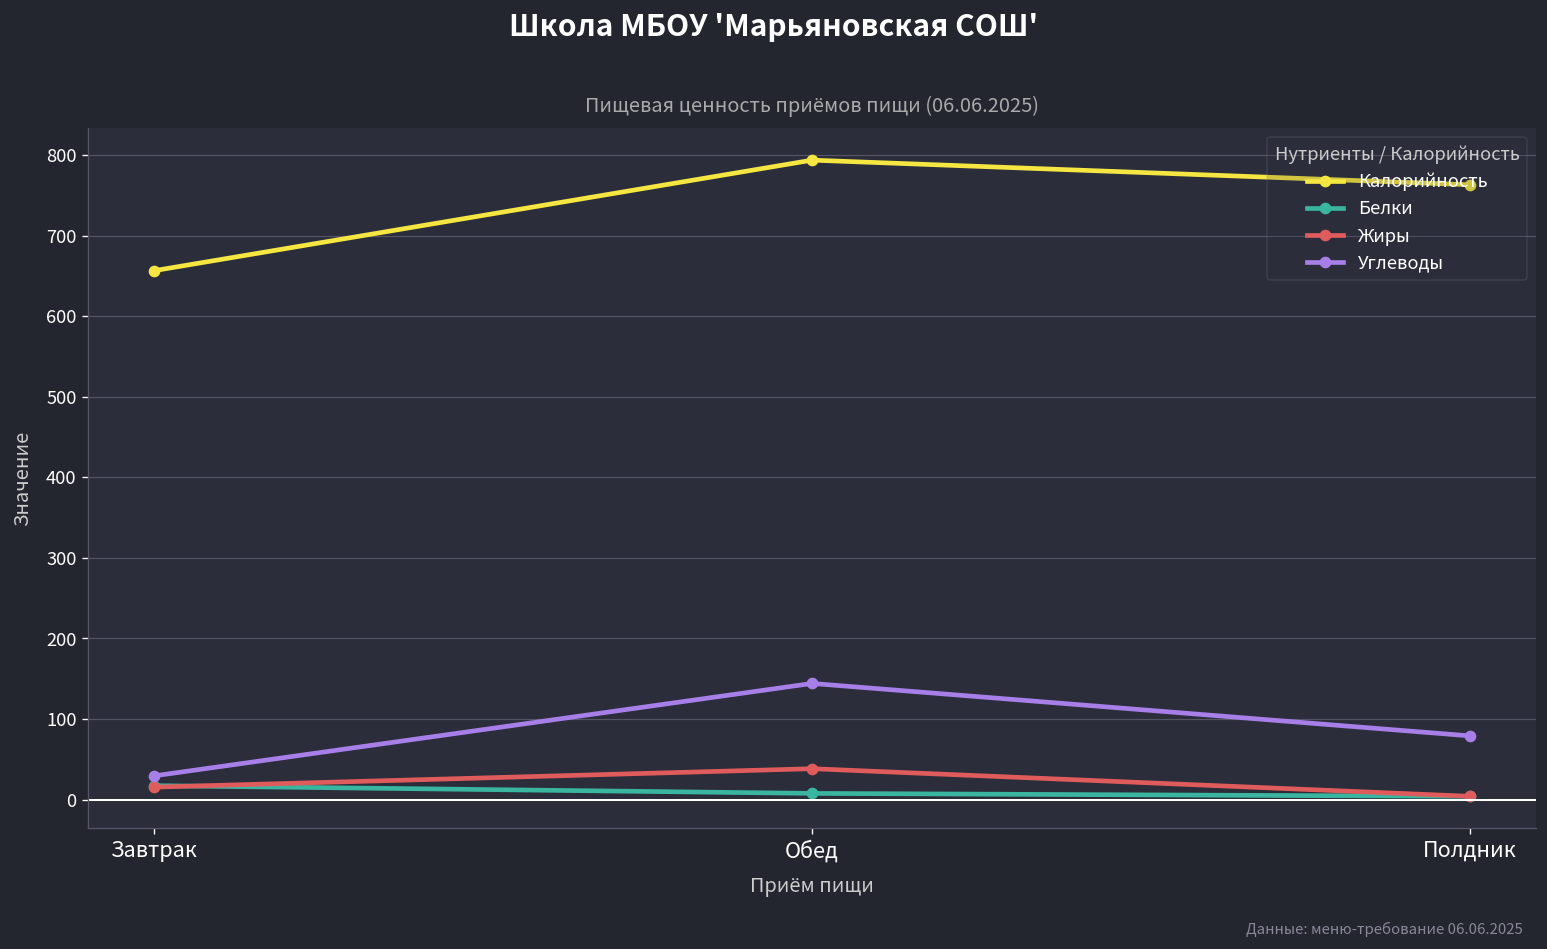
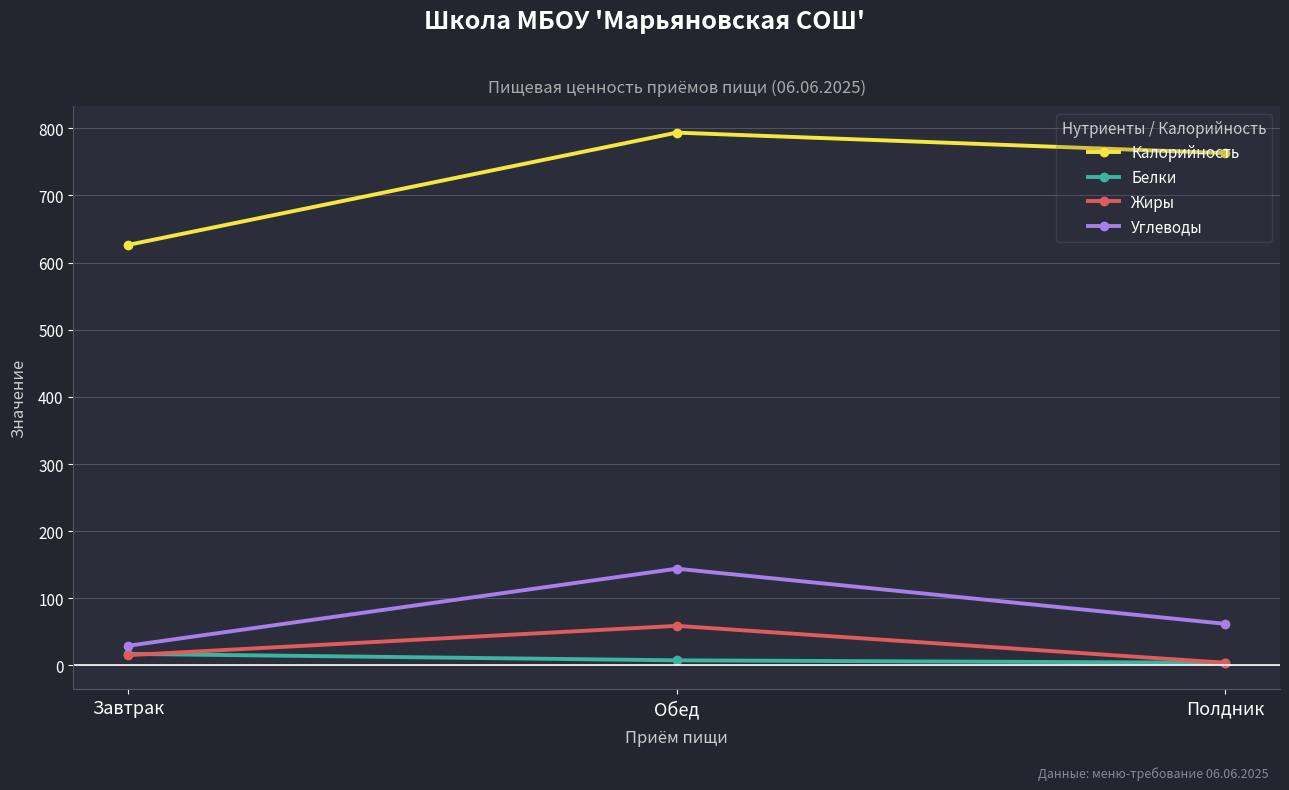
Калорийность, Завтрак: 660 -> 630
Жиры, Обед: 40 -> 60
Углеводы, Полдник: 80 -> 60
